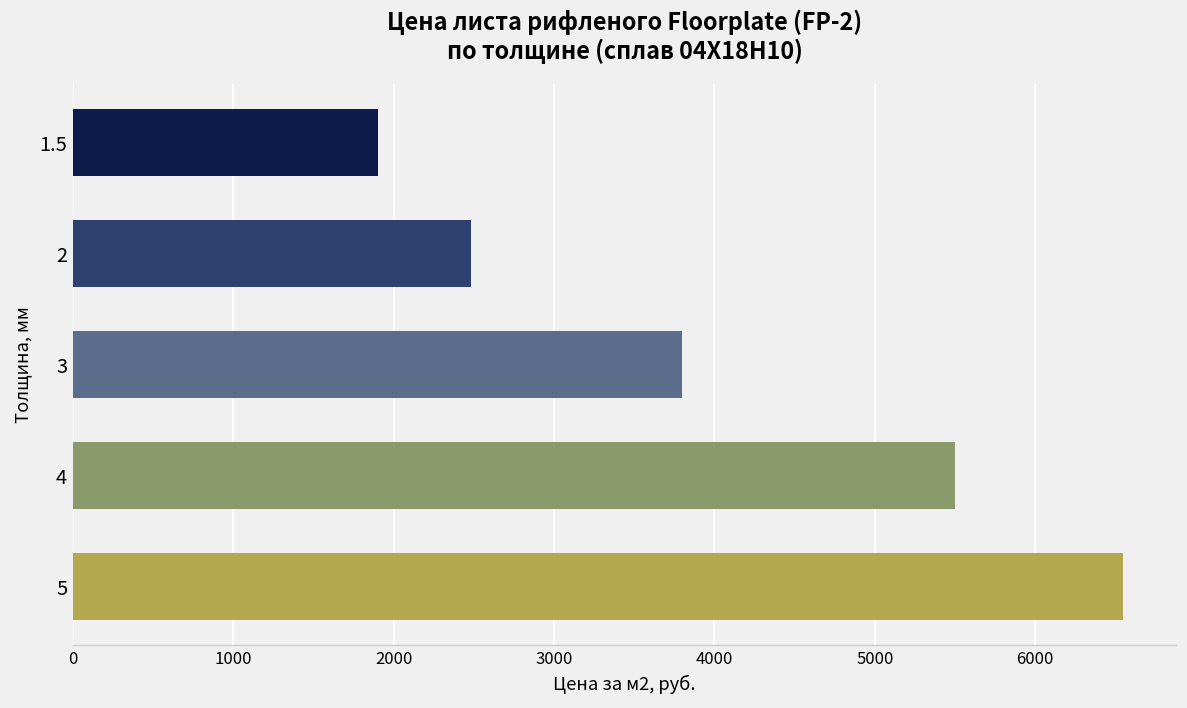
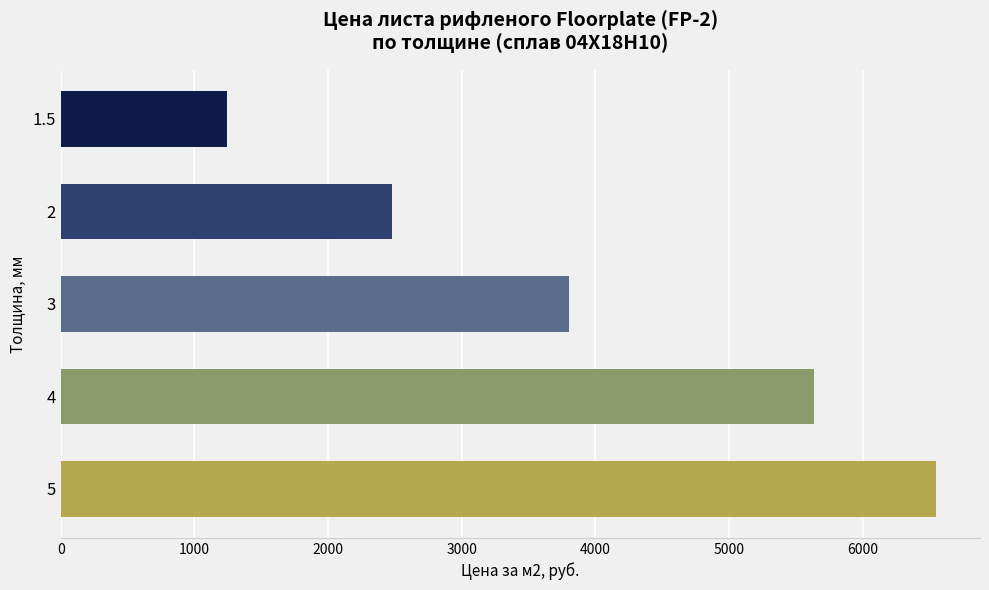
1.5: 1900 -> 1240
4: 5500 -> 5640
